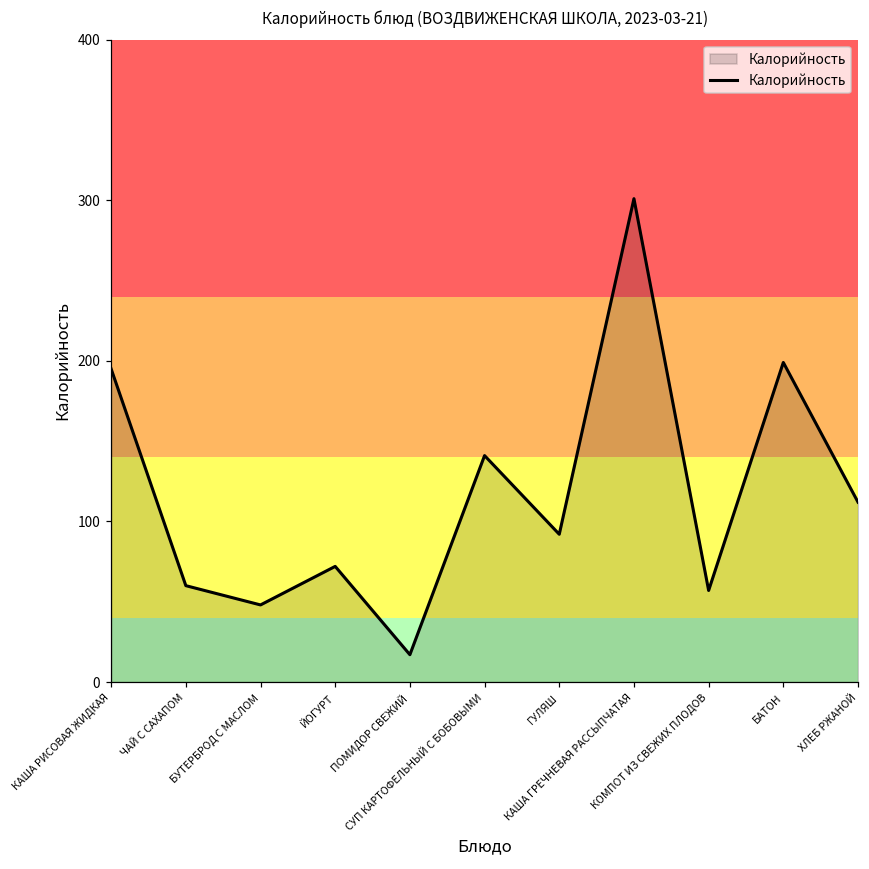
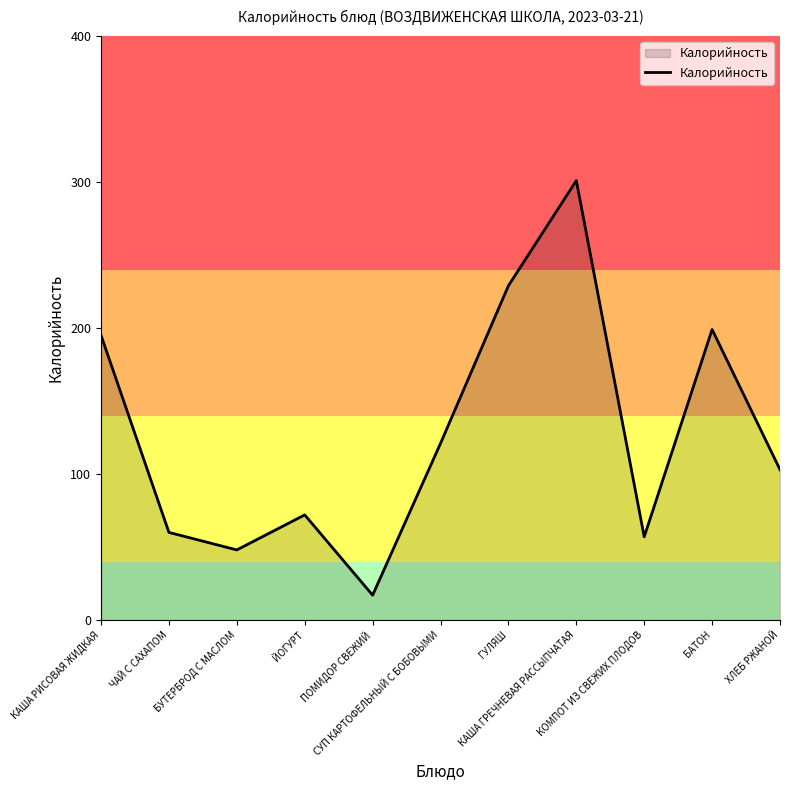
СУП КАРТОФЕЛЬНЫЙ С БОБОВЫМИ: 141 -> 121
ГУЛЯШ: 92 -> 229
ХЛЕБ РЖАНОЙ: 112 -> 103
